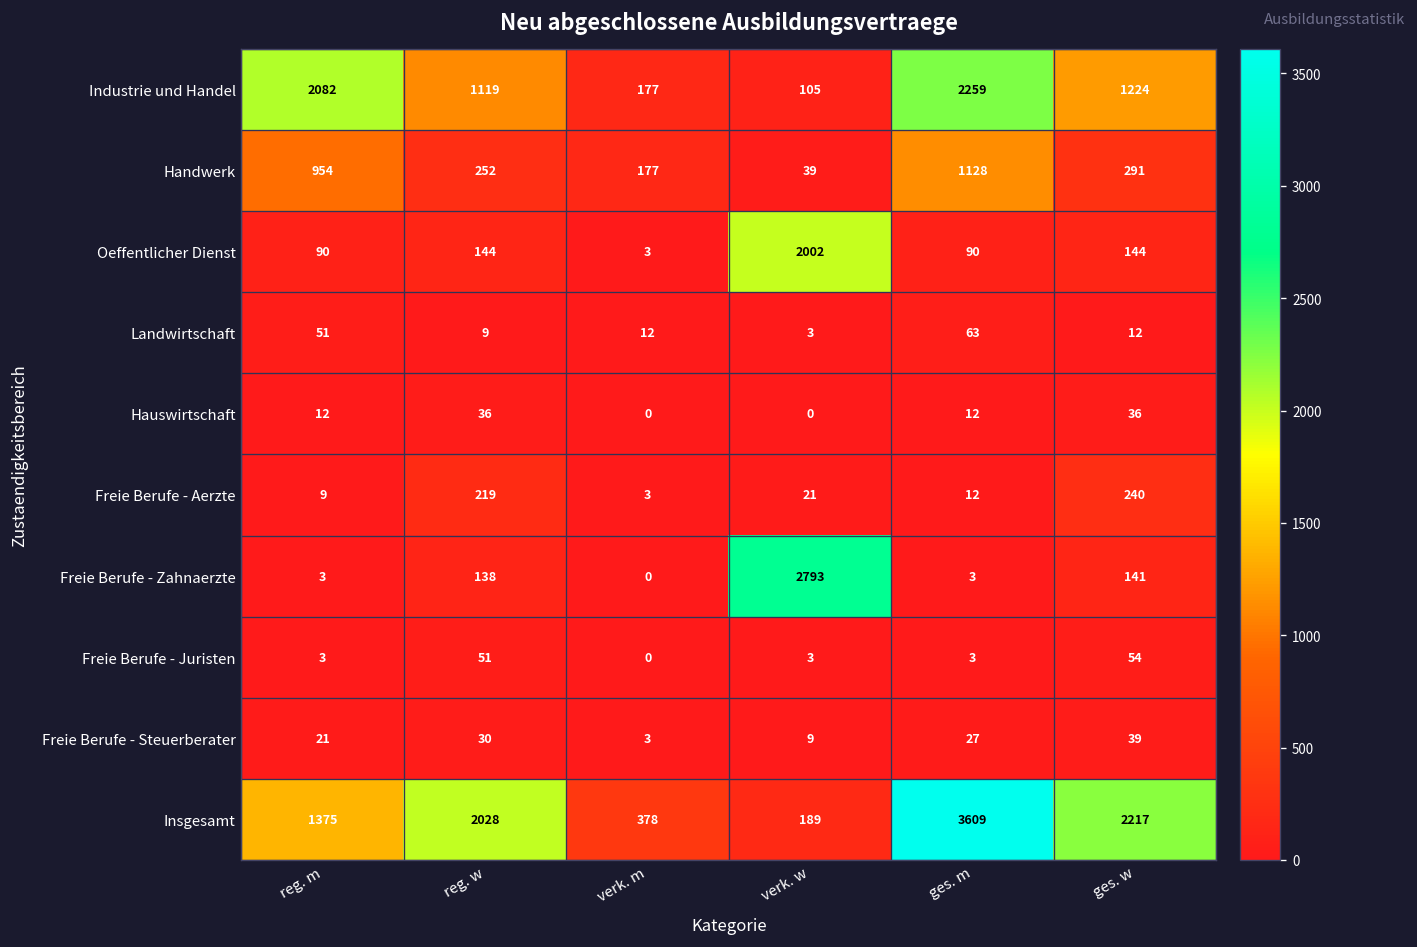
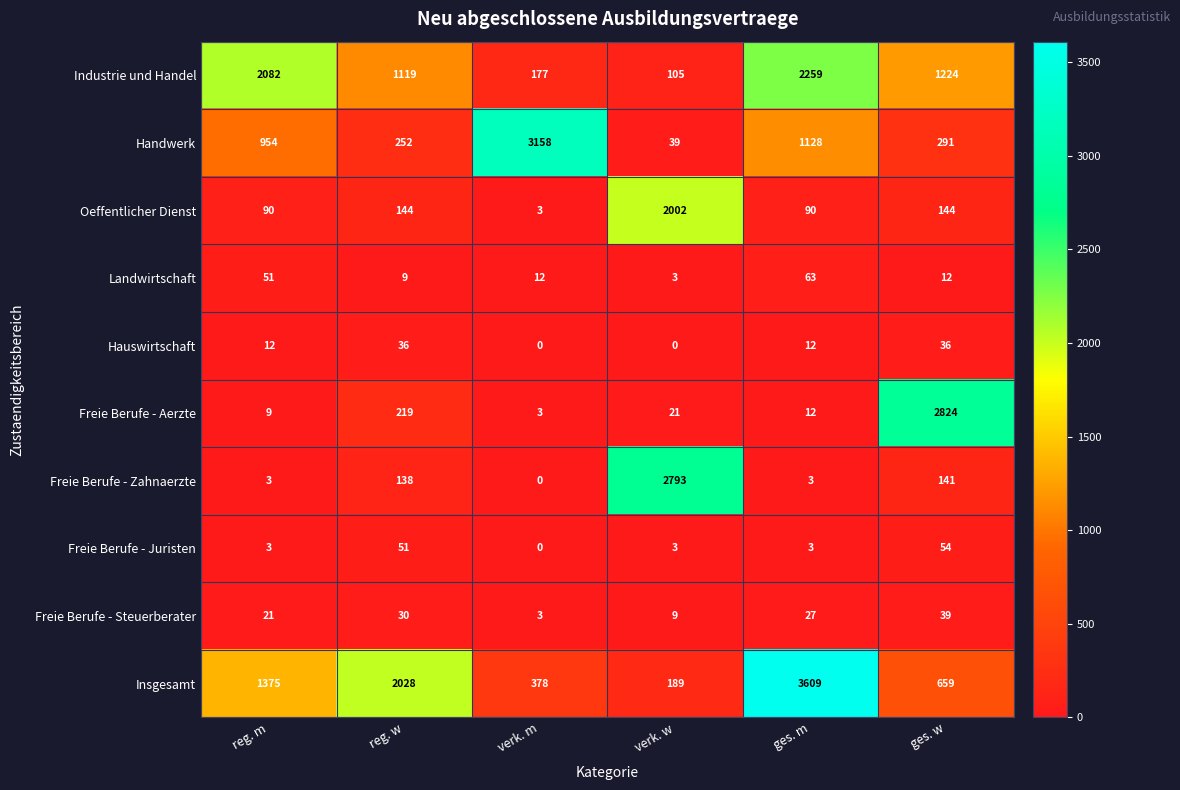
Handwerk, verk. m: 177 -> 3158
Freie Berufe - Aerzte, ges. w: 240 -> 2824
Insgesamt, ges. w: 2217 -> 659
